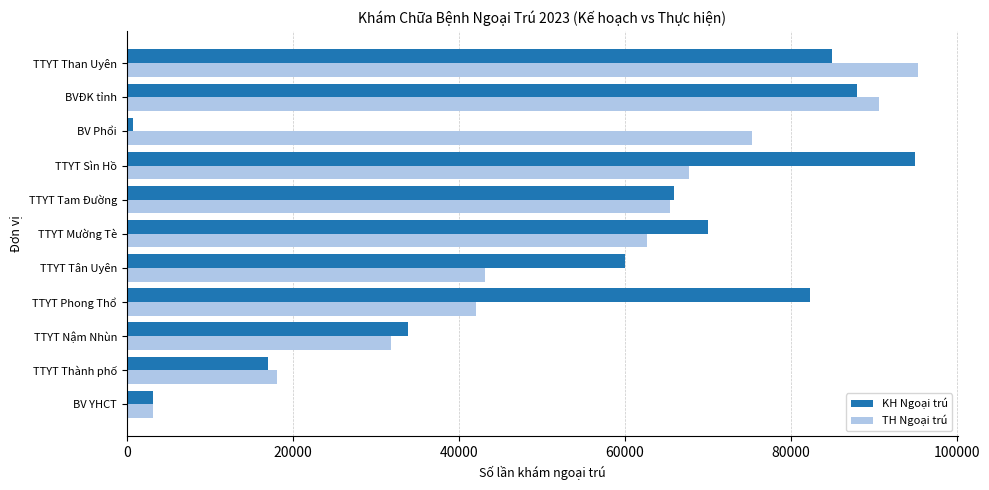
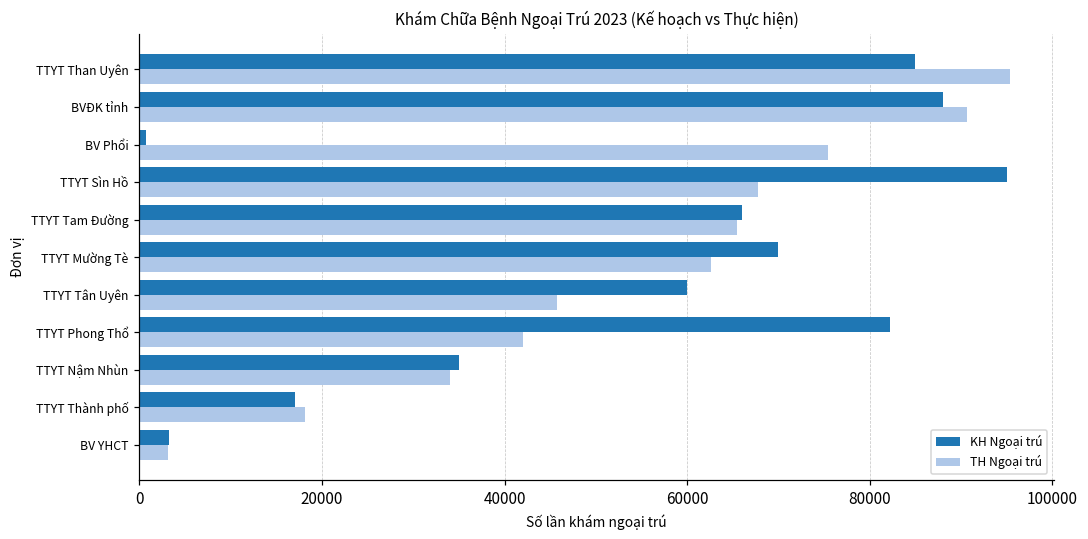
TH Ngoại trú, TTYT Tân Uyên: 43000 -> 46000
KH Ngoại trú, TTYT Nậm Nhùn: 34000 -> 35000
TH Ngoại trú, TTYT Nậm Nhùn: 32000 -> 34000
